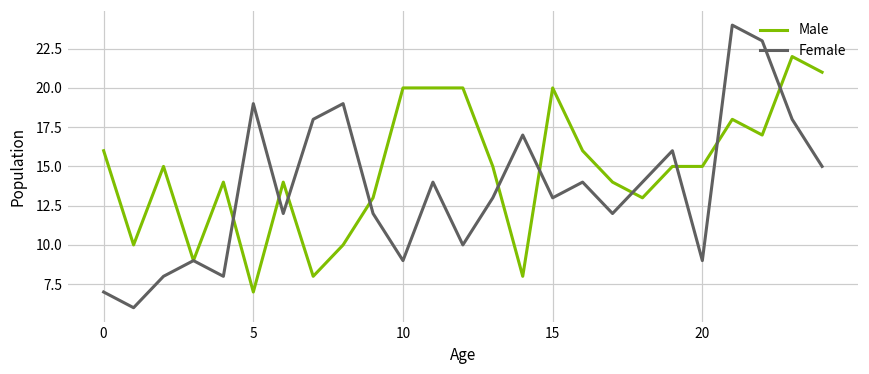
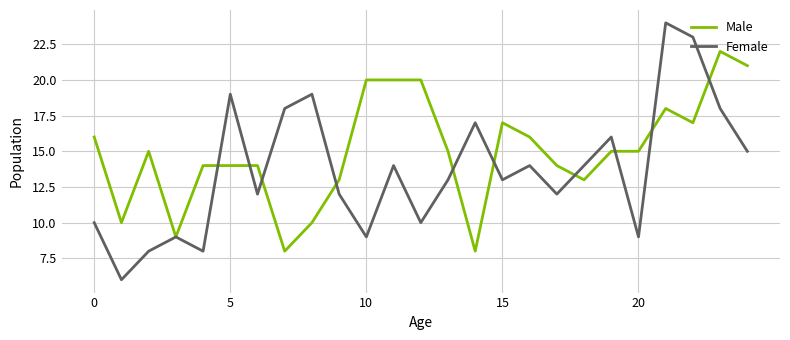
Female, 0: 7 -> 10
Male, 5: 7 -> 14
Male, 15: 20 -> 17
